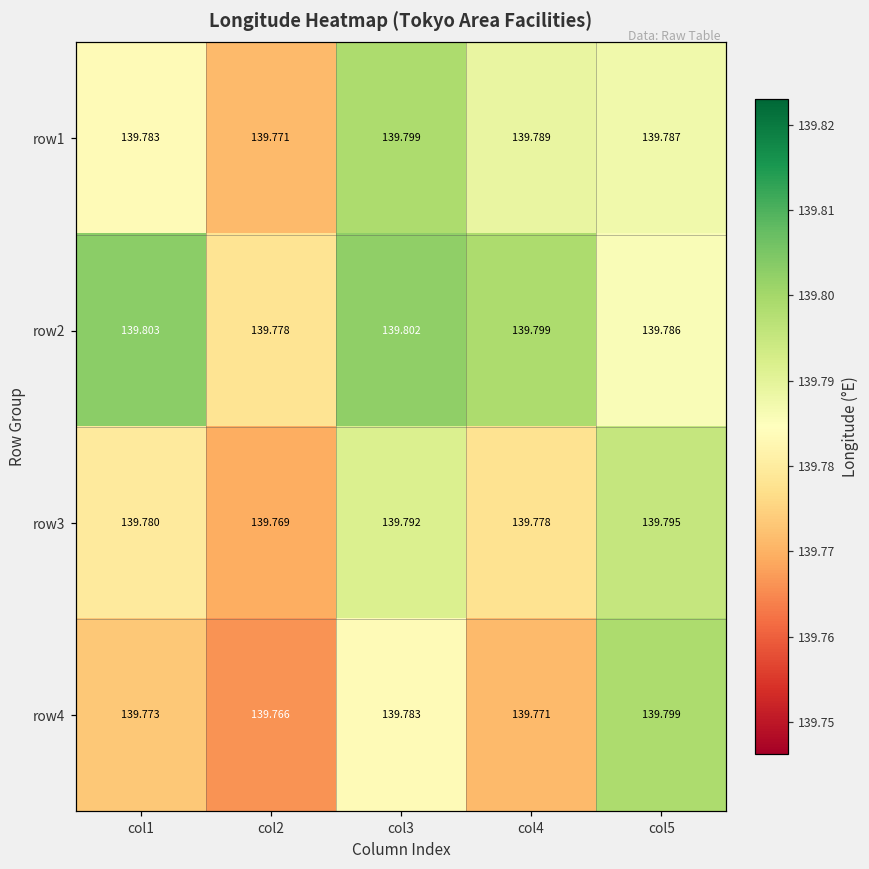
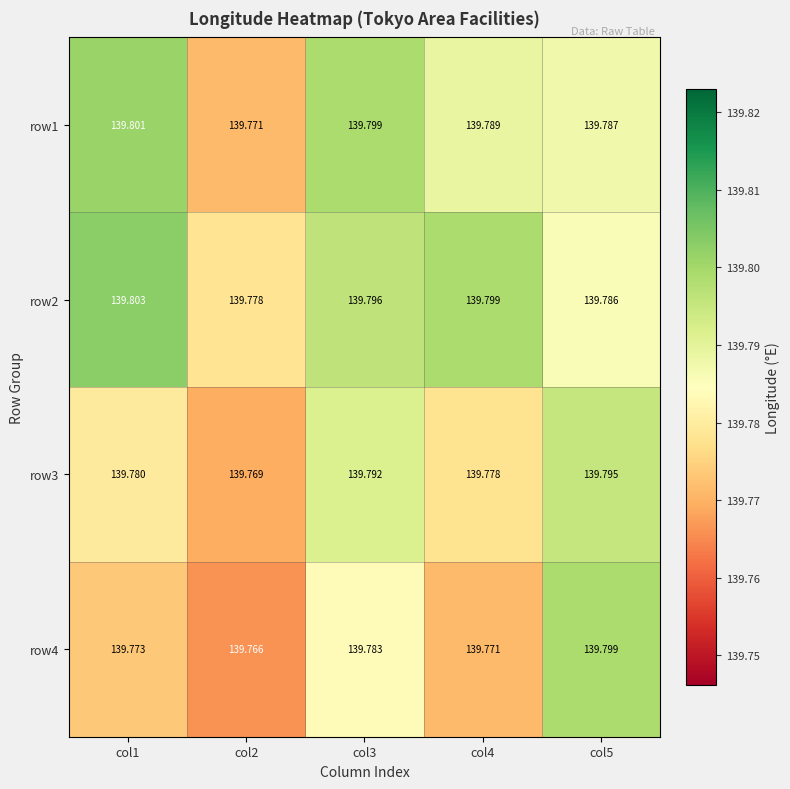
row1, col1: 139.783 -> 139.801
row2, col3: 139.802 -> 139.796
